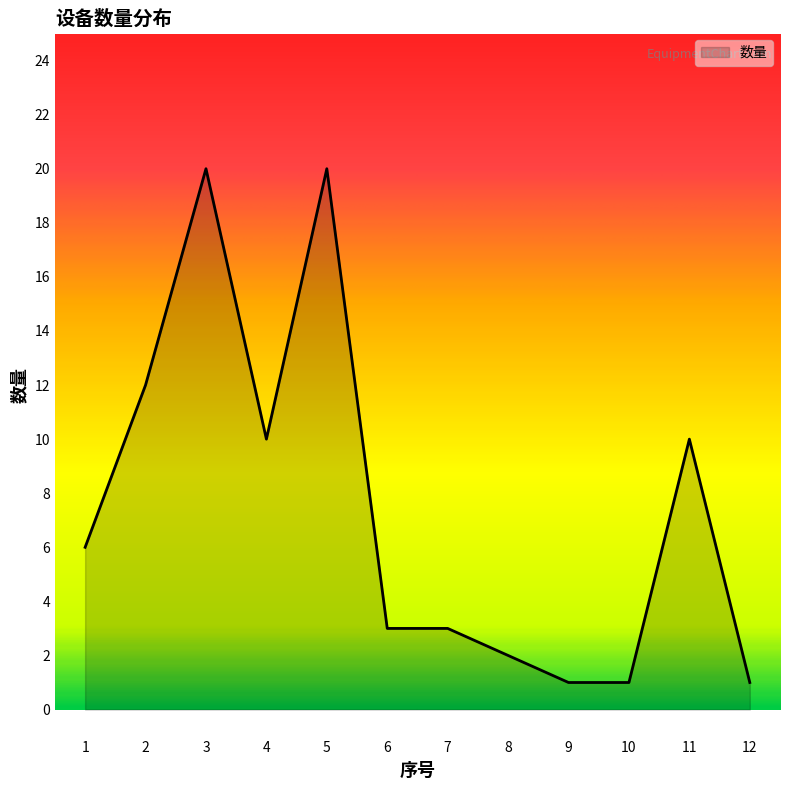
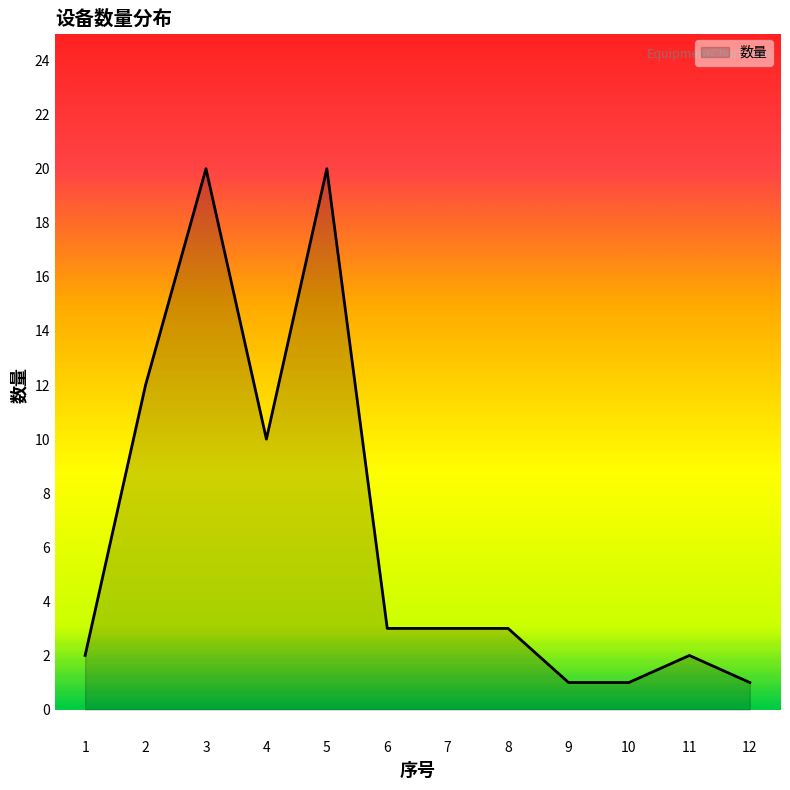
1: 6 -> 2
8: 2 -> 3
11: 10 -> 2
